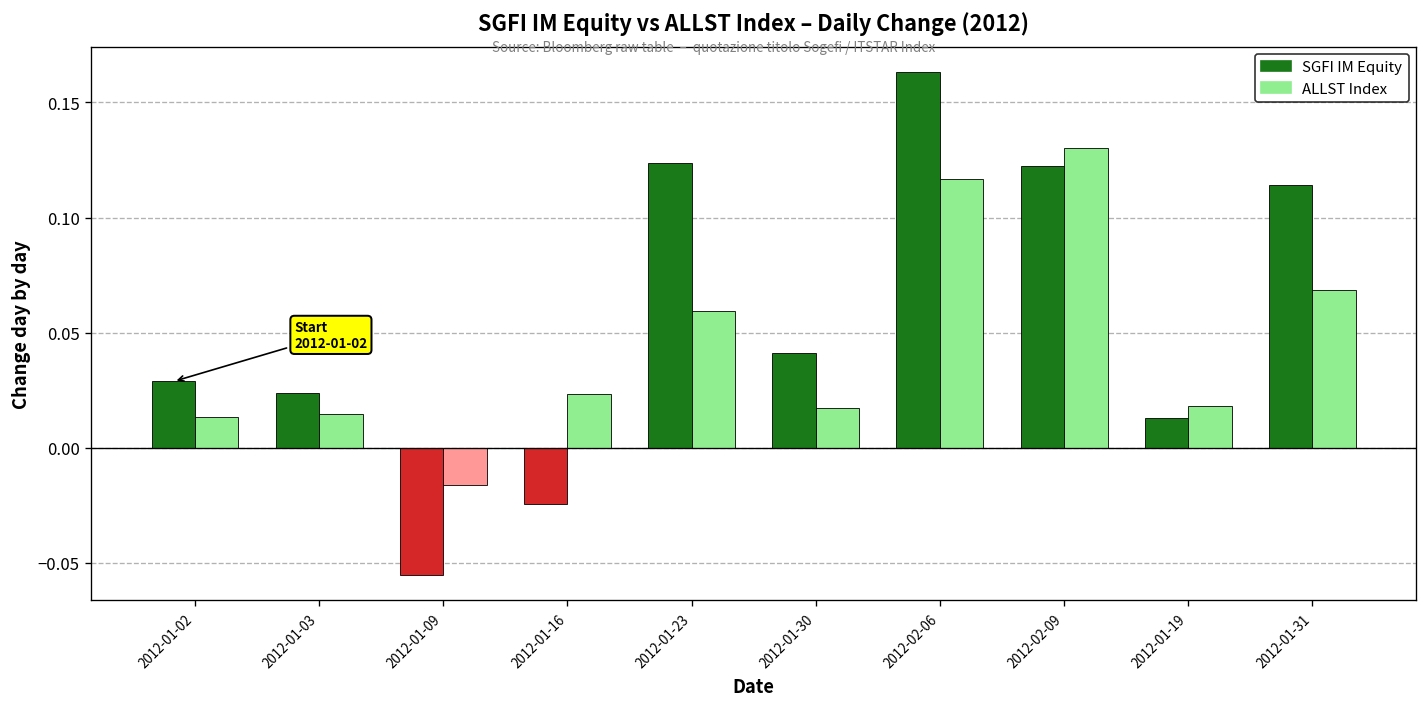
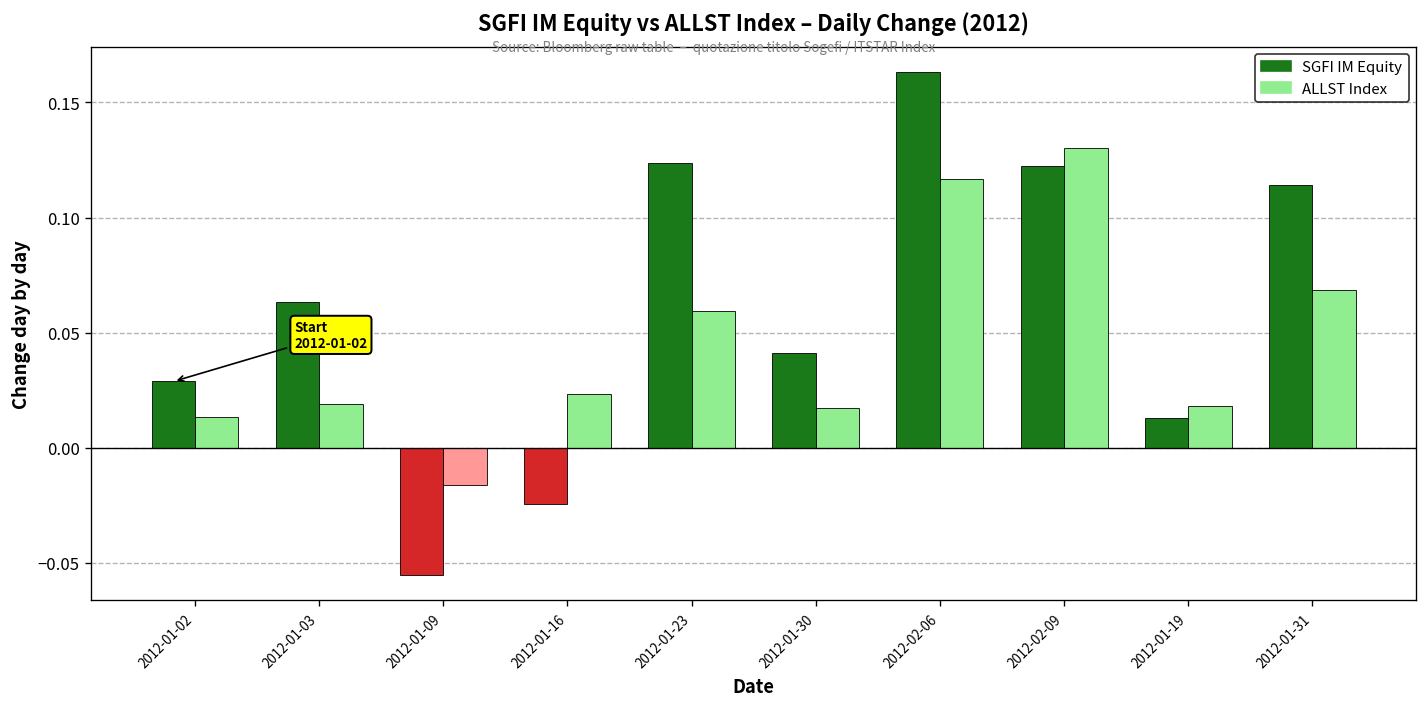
SGFI IM Equity, 2012-01-03: 0.024 -> 0.063
ALLST Index, 2012-01-03: 0.015 -> 0.019
